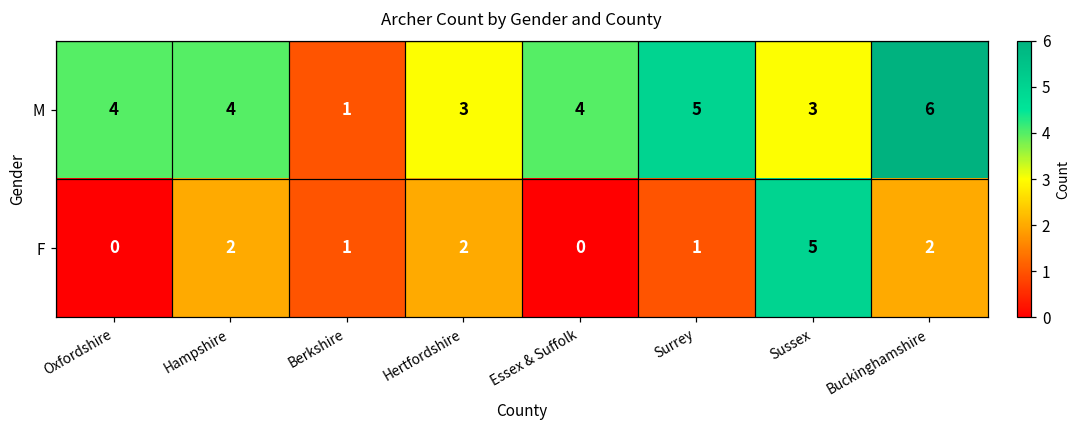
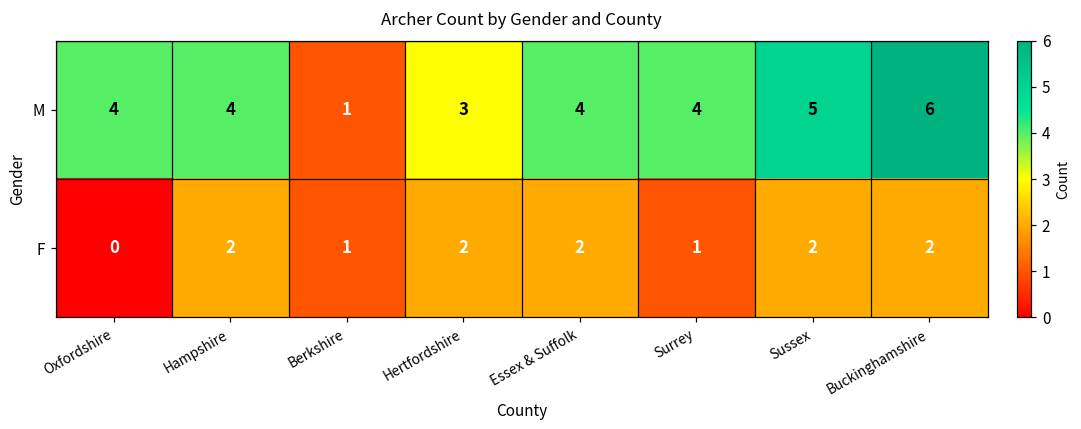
M, Surrey: 5 -> 4
M, Sussex: 3 -> 5
F, Essex & Suffolk: 0 -> 2
F, Sussex: 5 -> 2
